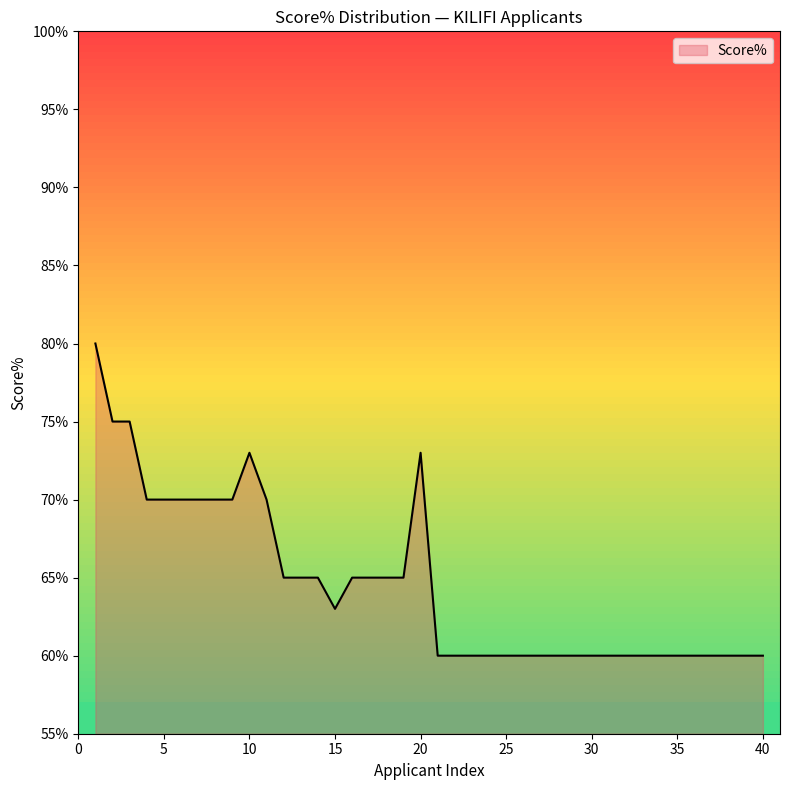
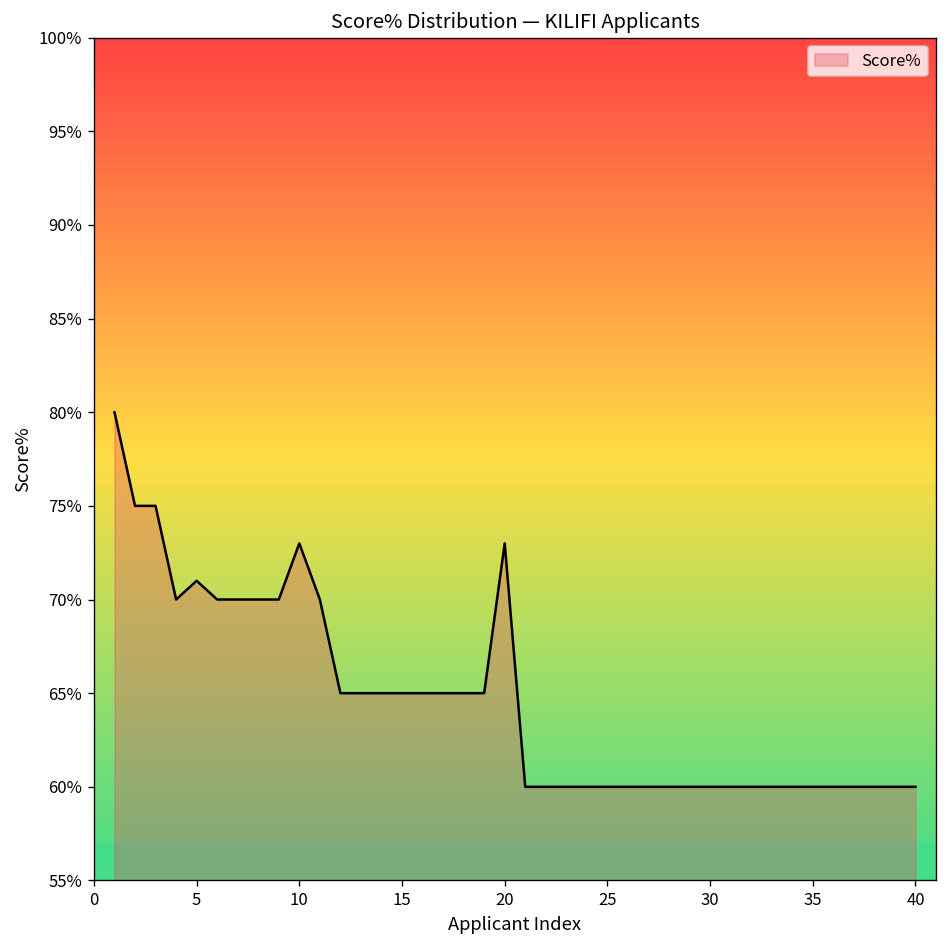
5: 70% -> 71%
15: 63% -> 65%
